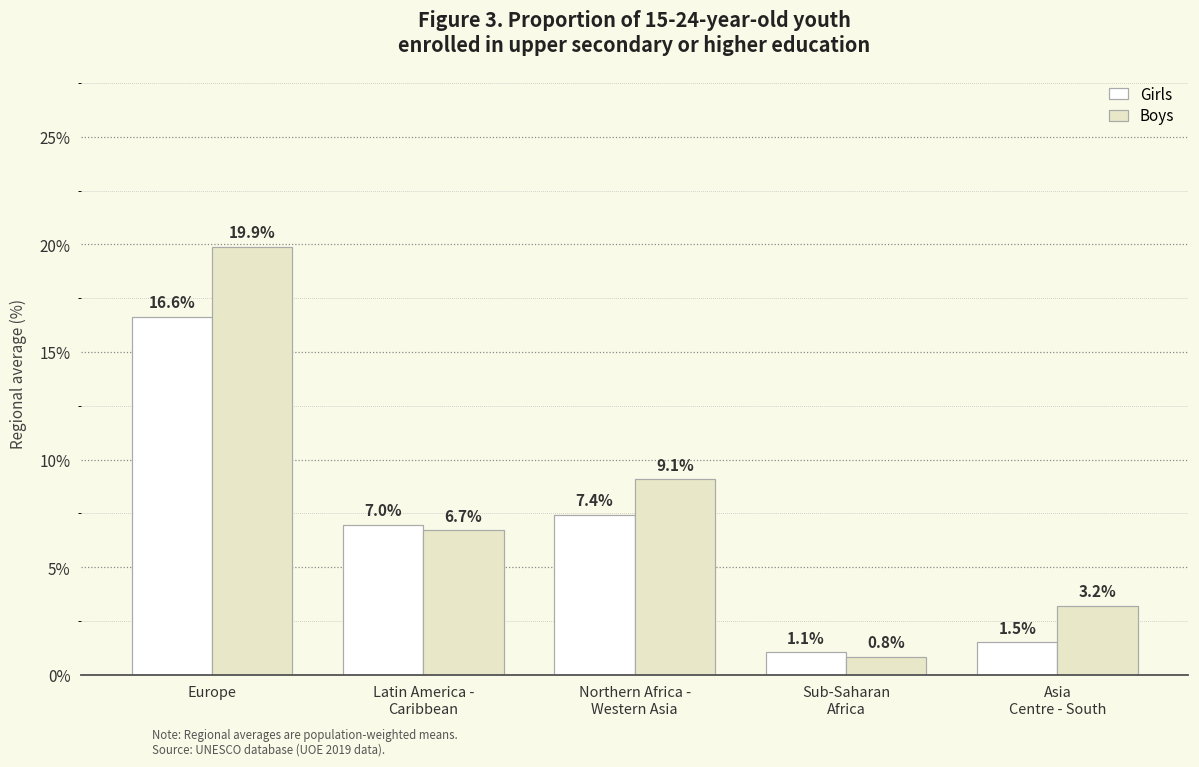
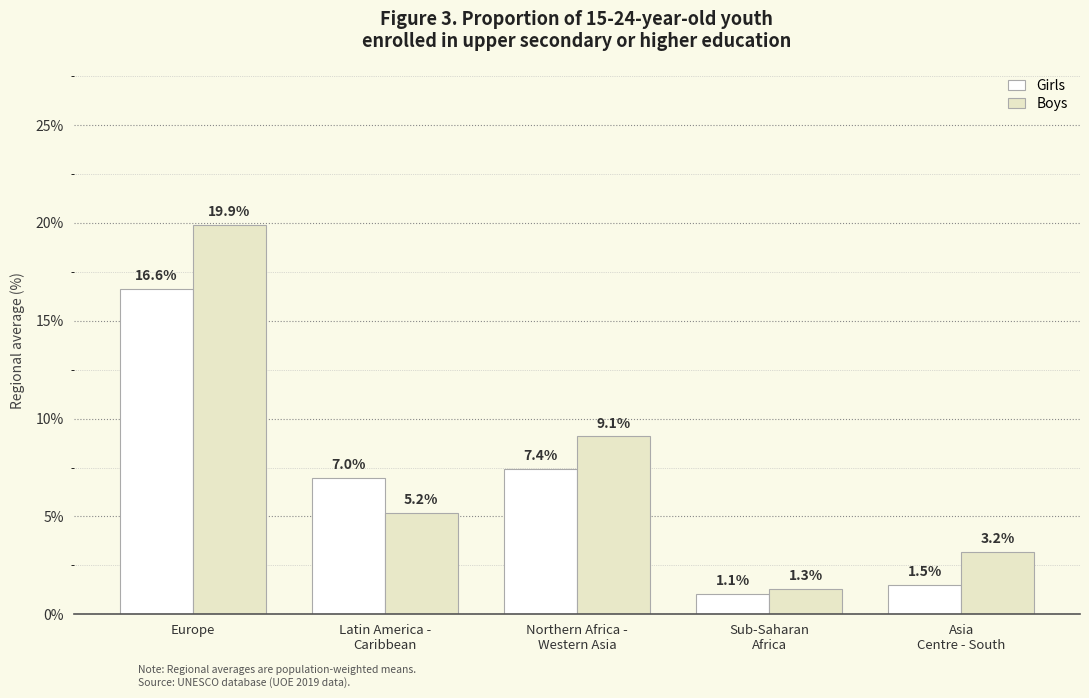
Boys, Latin America - Caribbean: 6.7% -> 5.2%
Boys, Sub-Saharan Africa: 0.8% -> 1.3%
